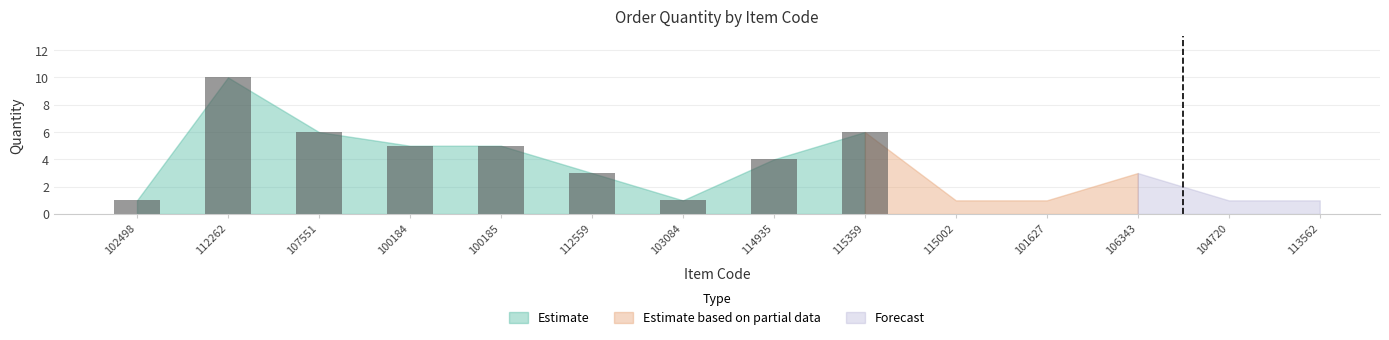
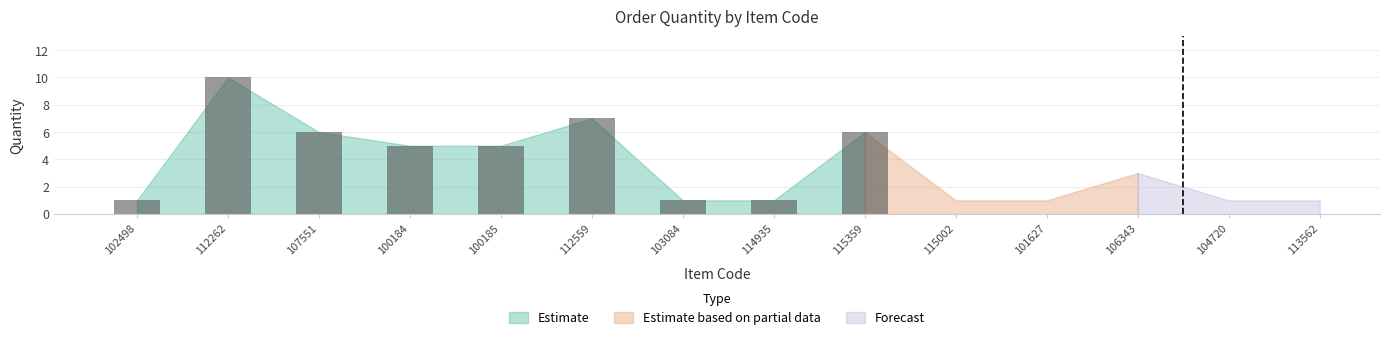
Estimate, 112559: 3 -> 7
Estimate, 114935: 4 -> 1
